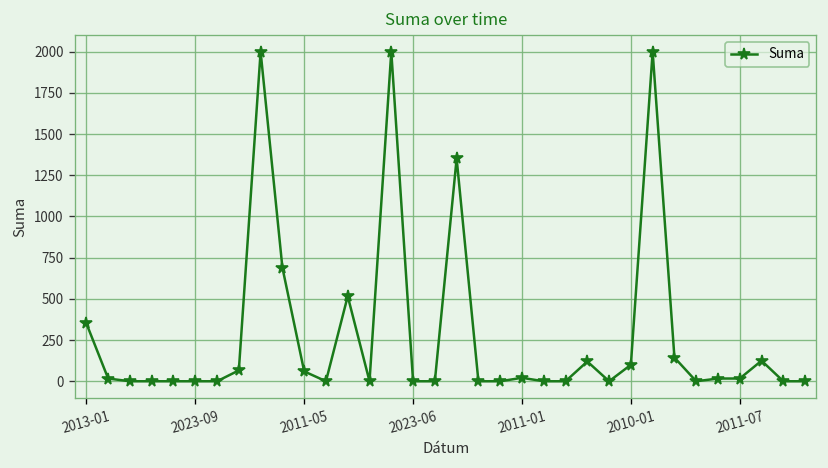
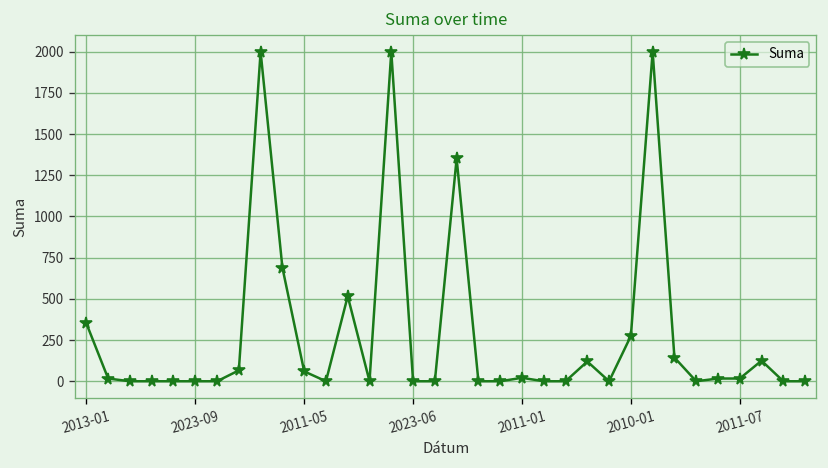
2010-01: 100 -> 280
